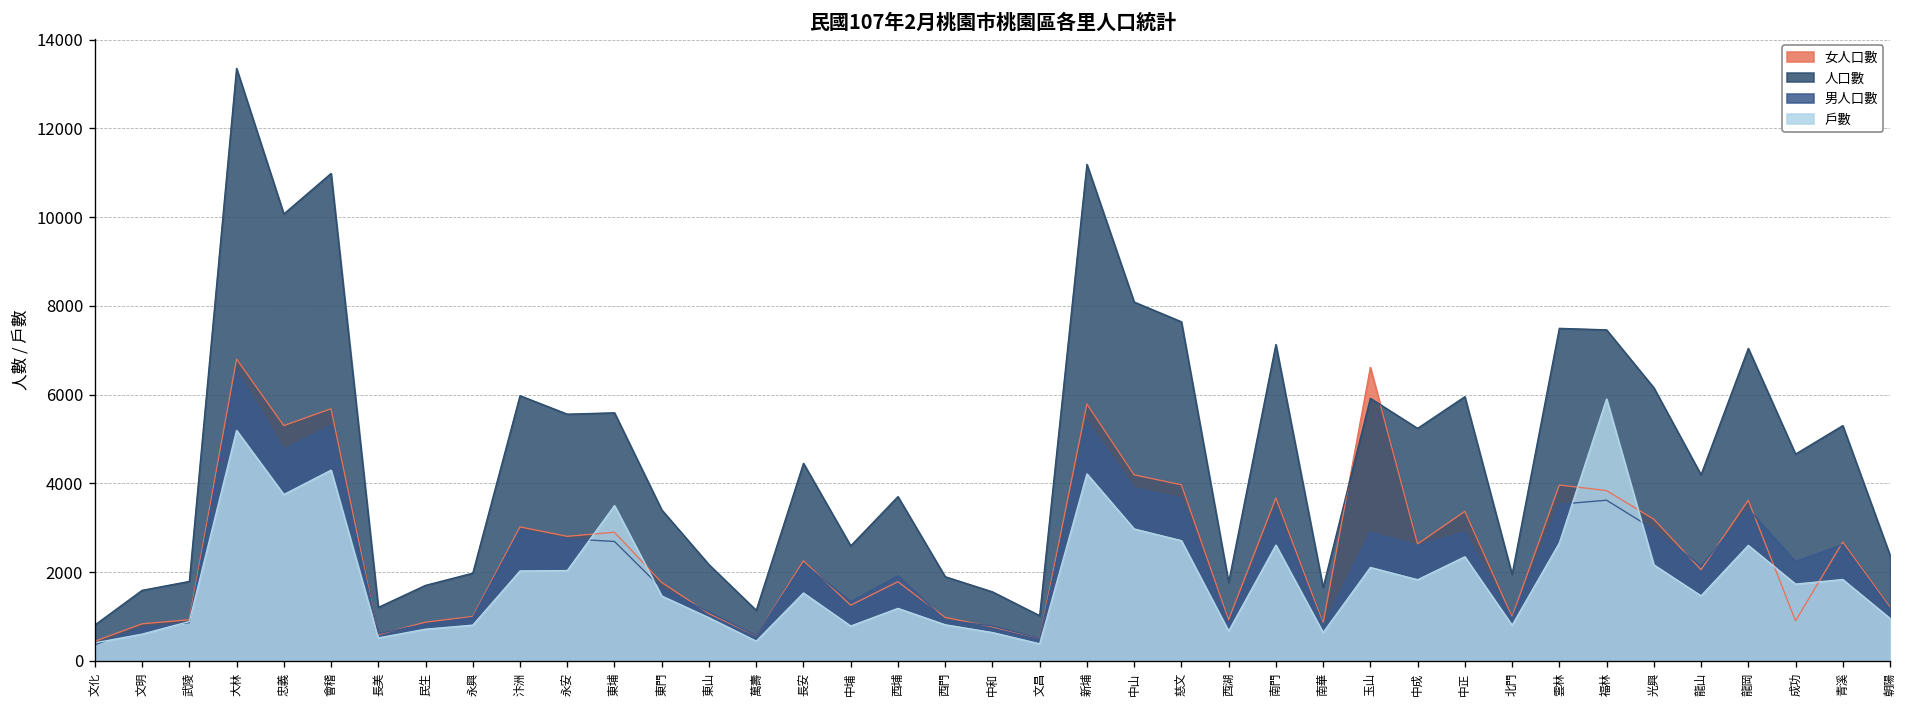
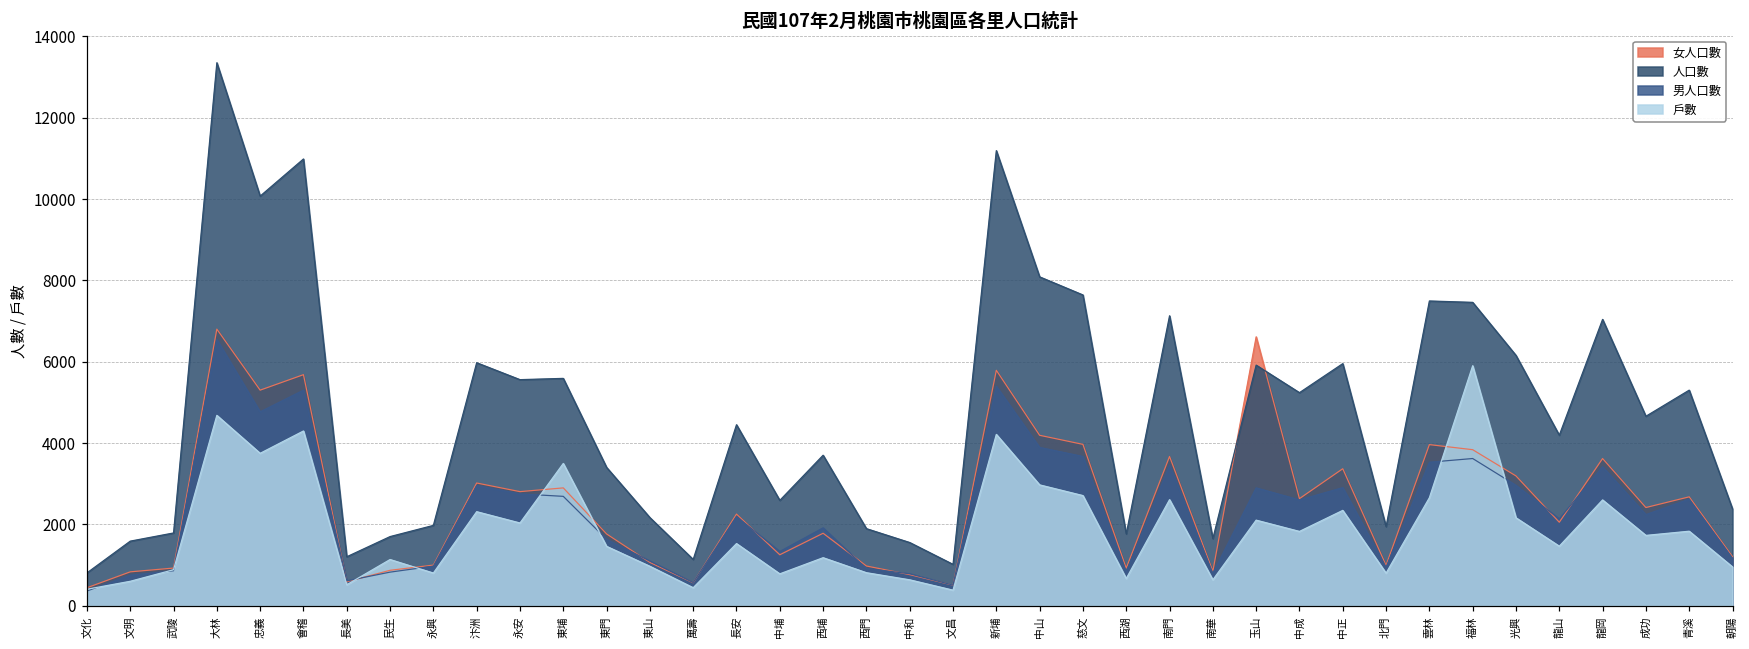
戶數, 大林: 5200 -> 4700
戶數, 民生: 700 -> 1100
戶數, 汴洲: 2000 -> 2300
女人口數, 成功: 900 -> 2400
